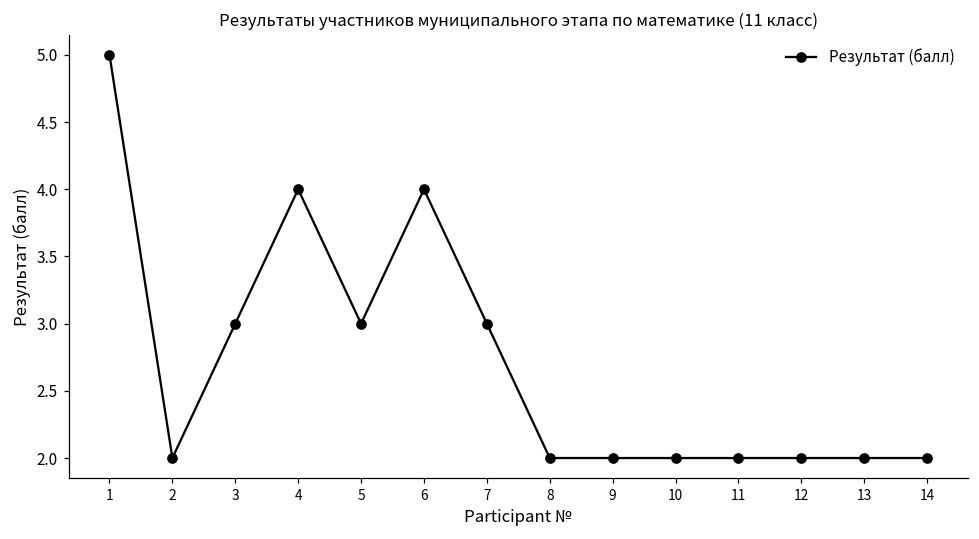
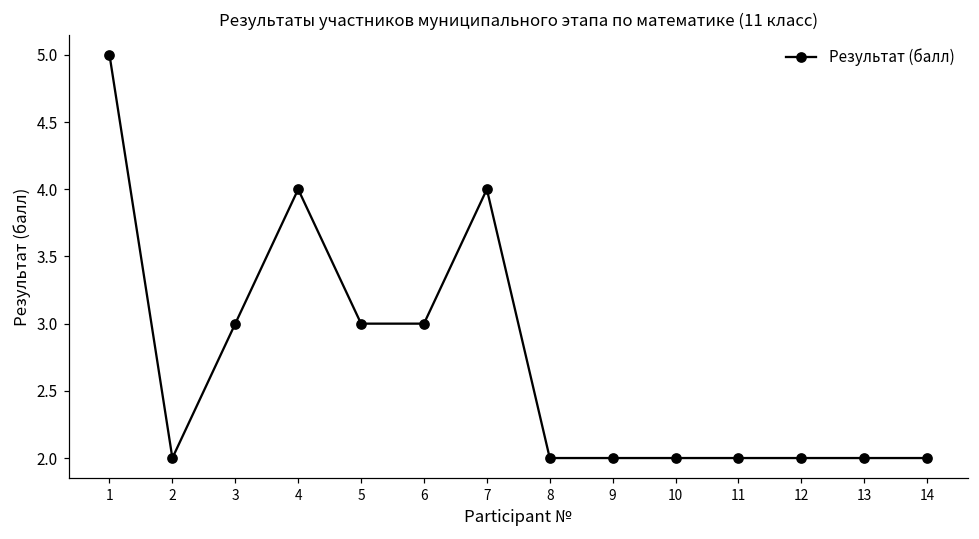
6: 4 -> 3
7: 3 -> 4
